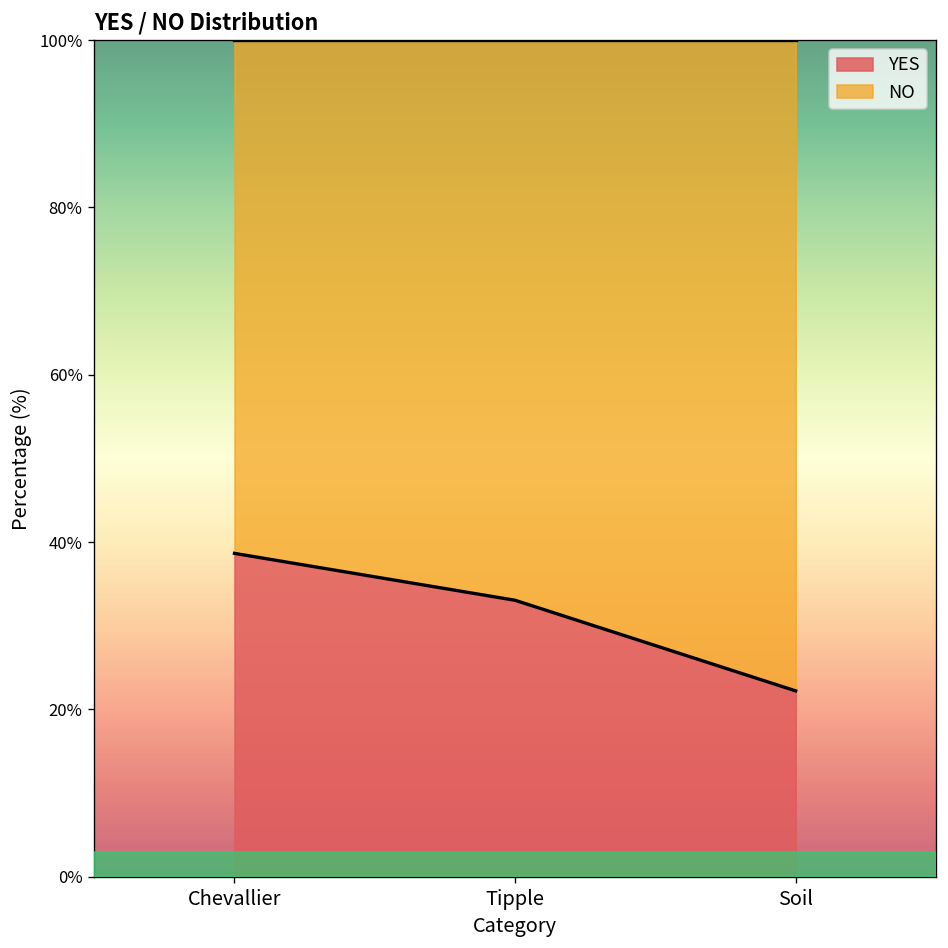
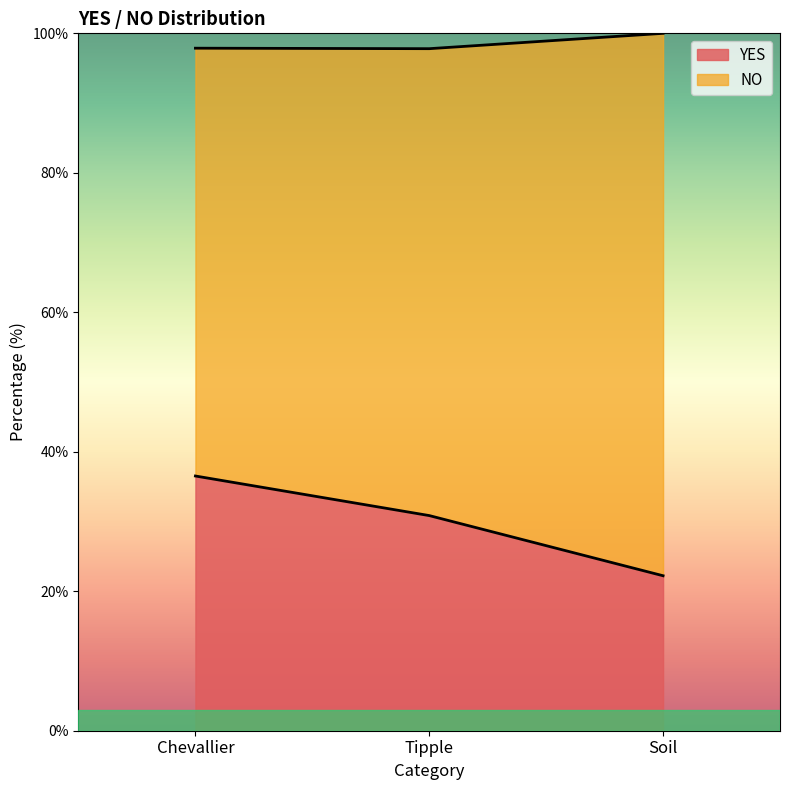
YES, Chevallier: 39% -> 37%
YES, Tipple: 33% -> 31%
